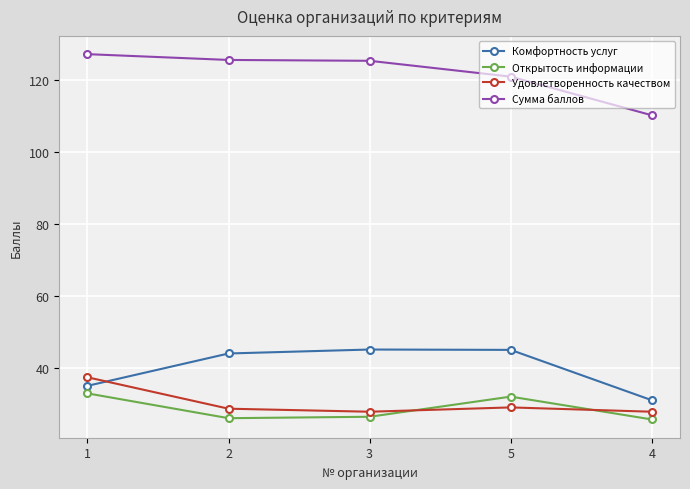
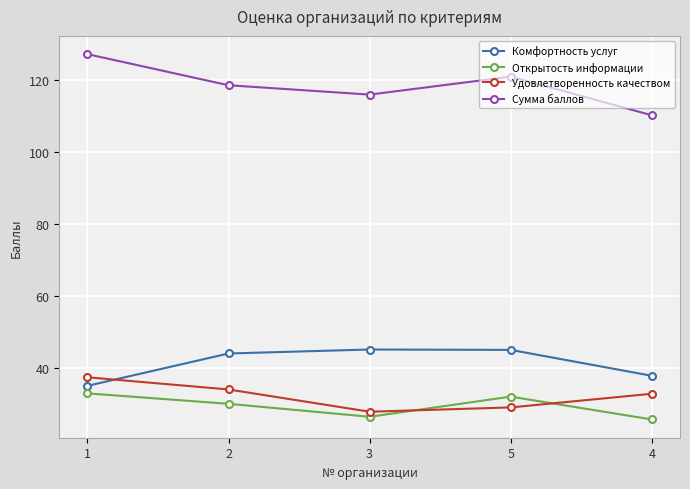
Открытость информации, 2: 26 -> 30
Удовлетворенность качеством, 2: 29 -> 34
Сумма баллов, 2: 126 -> 119
Сумма баллов, 3: 125 -> 116
Комфортность услуг, 4: 31 -> 38
Удовлетворенность качеством, 4: 28 -> 33
